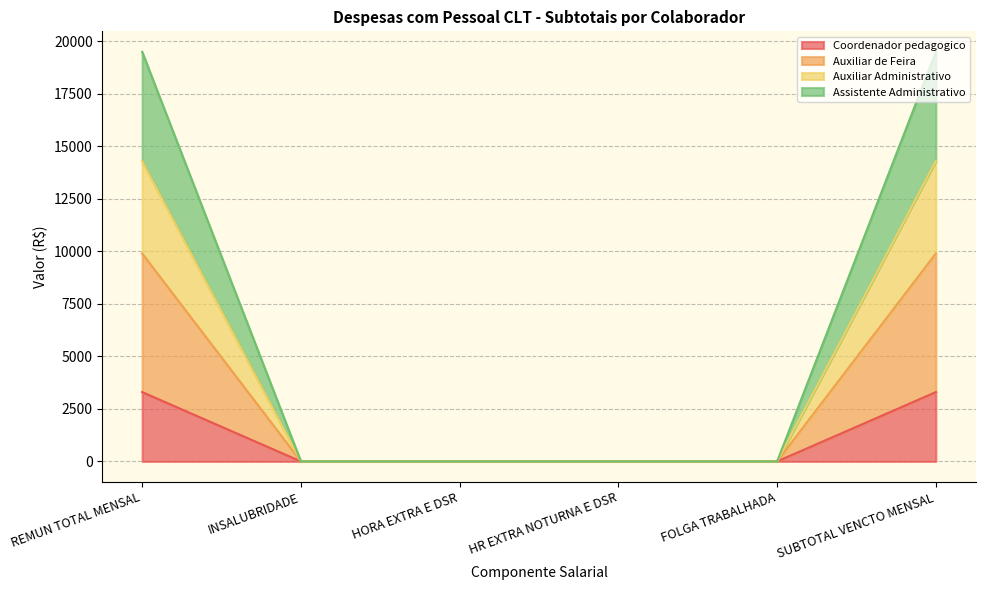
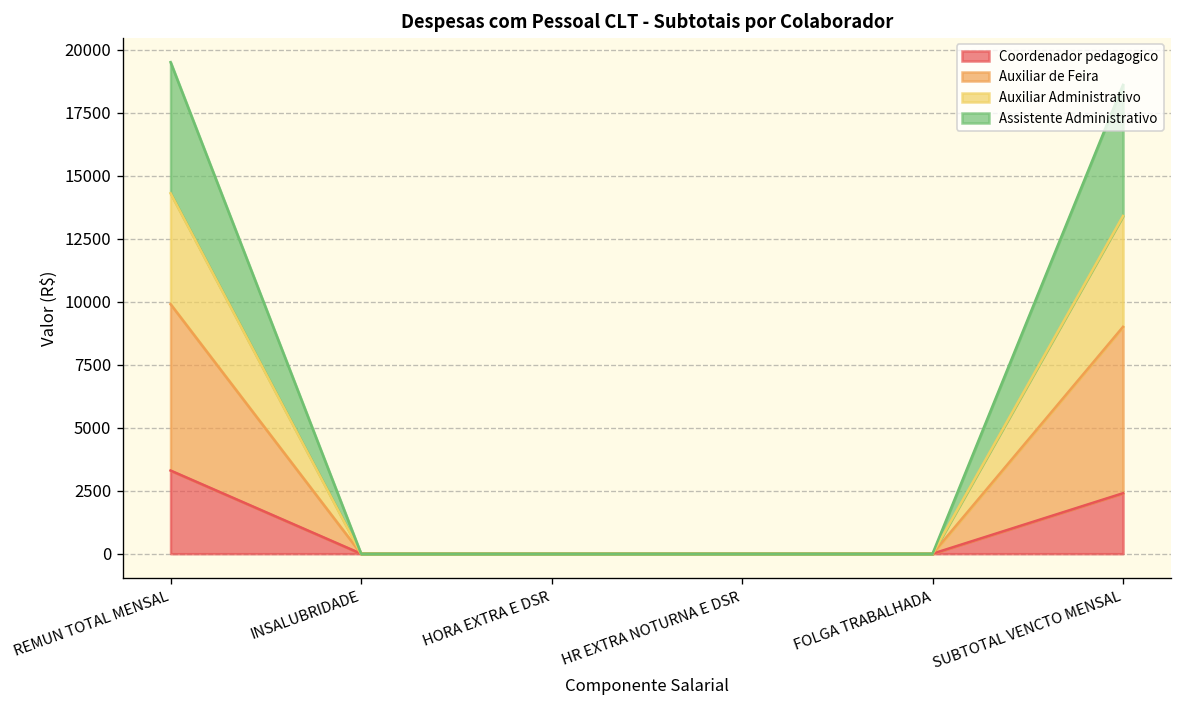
Coordenador pedagogico, SUBTOTAL VENCTO MENSAL: 3300 -> 2400
